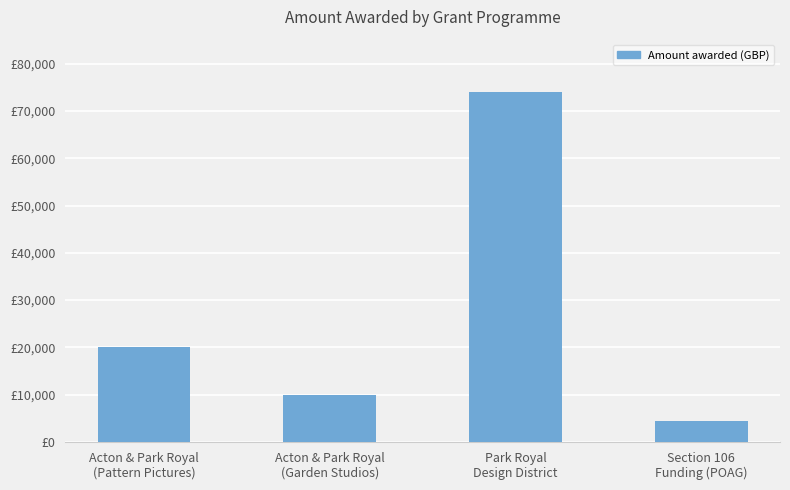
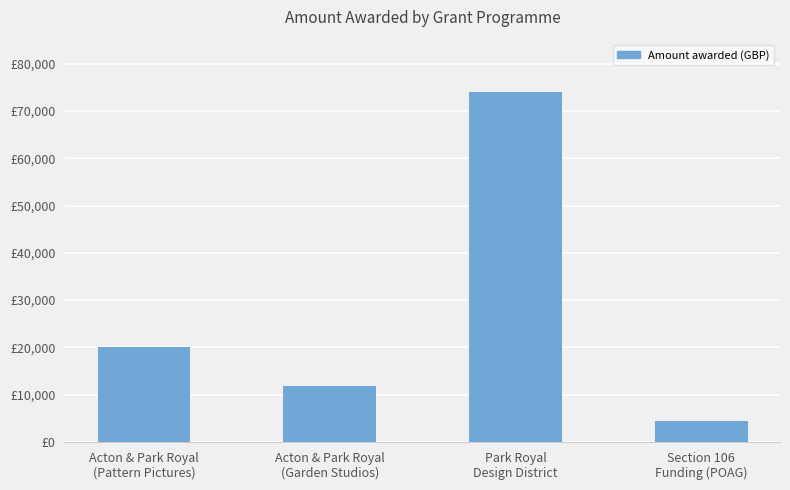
Acton & Park Royal (Garden Studios): £10,000 -> £12,000
